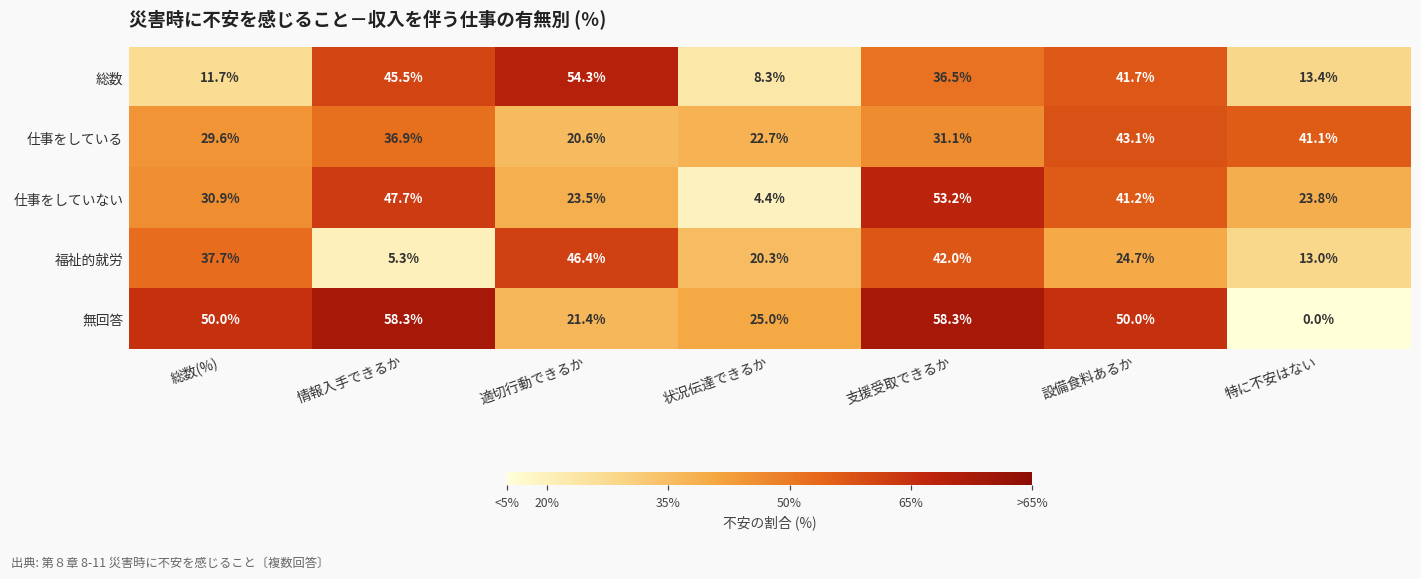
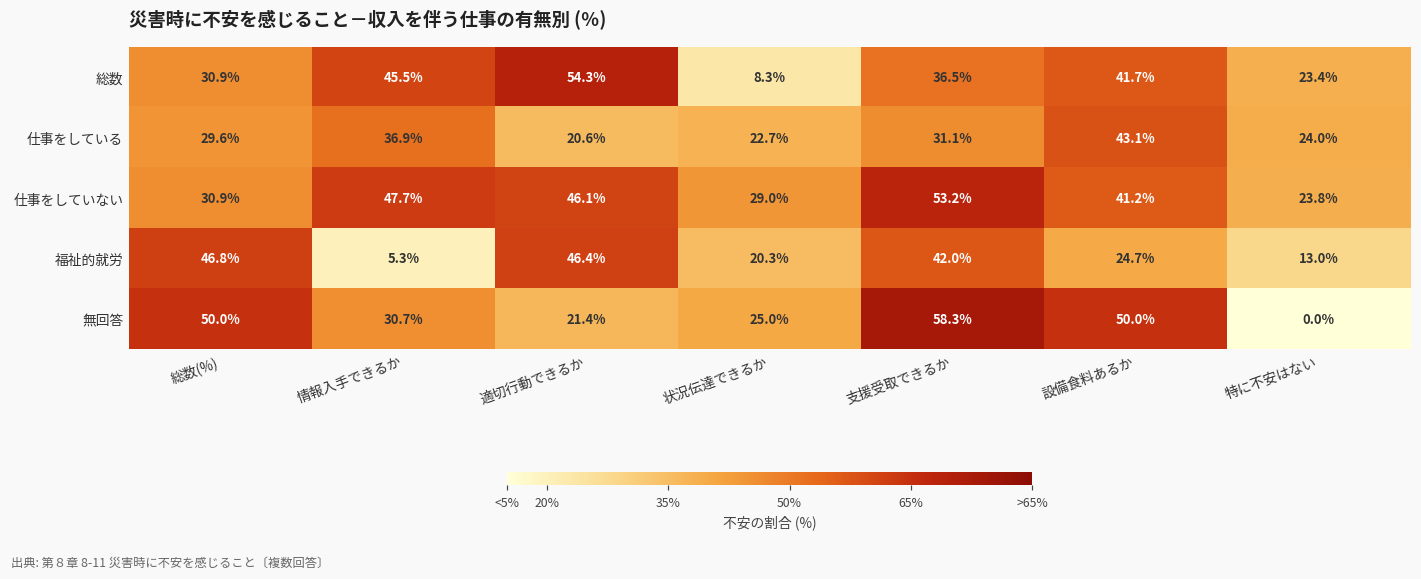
総数, 総数(%): 11.7% -> 30.9%
総数, 特に不安はない: 13.4% -> 23.4%
仕事をしている, 特に不安はない: 41.1% -> 24.0%
仕事をしていない, 適切行動できるか: 23.5% -> 46.1%
仕事をしていない, 状況伝達できるか: 4.4% -> 29.0%
福祉的就労, 総数(%): 37.7% -> 46.8%
無回答, 情報入手できるか: 58.3% -> 30.7%
